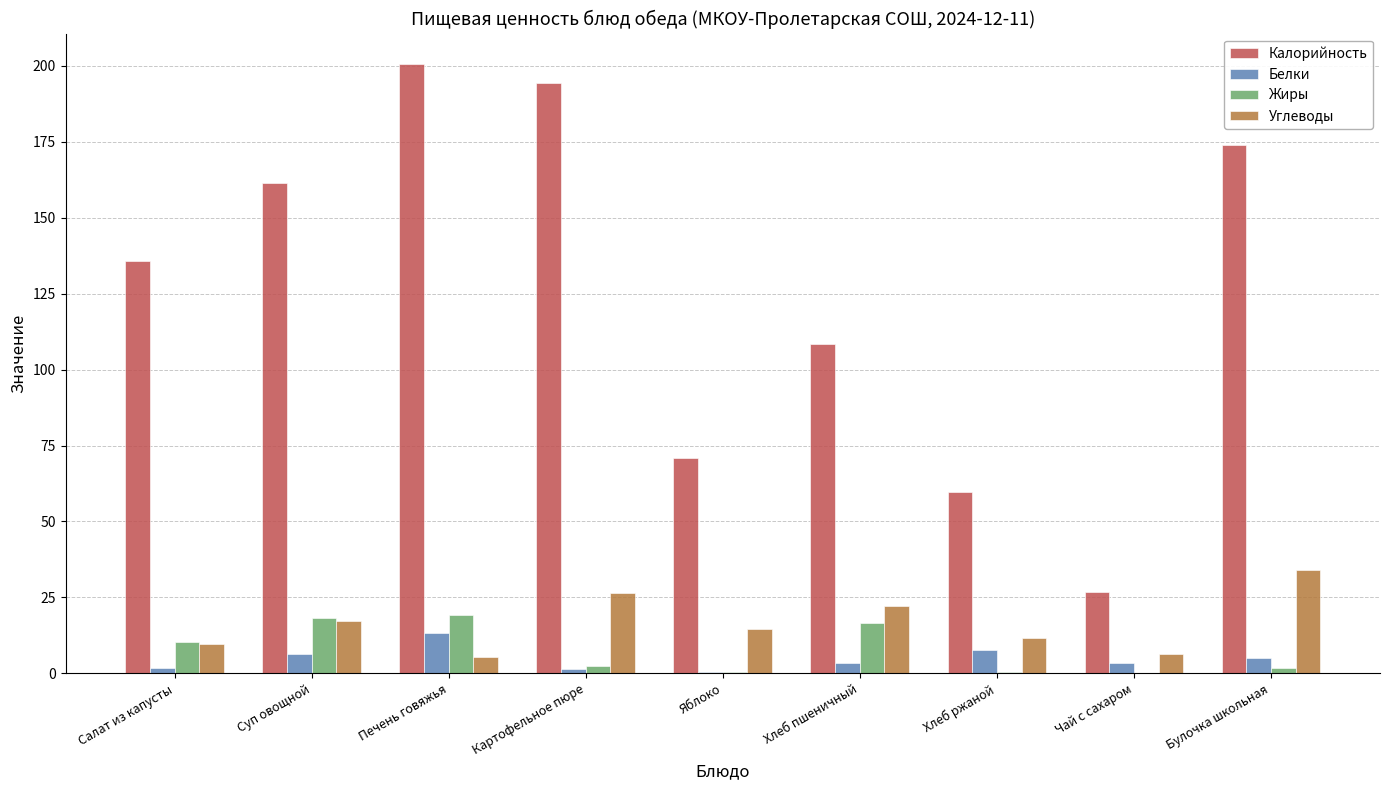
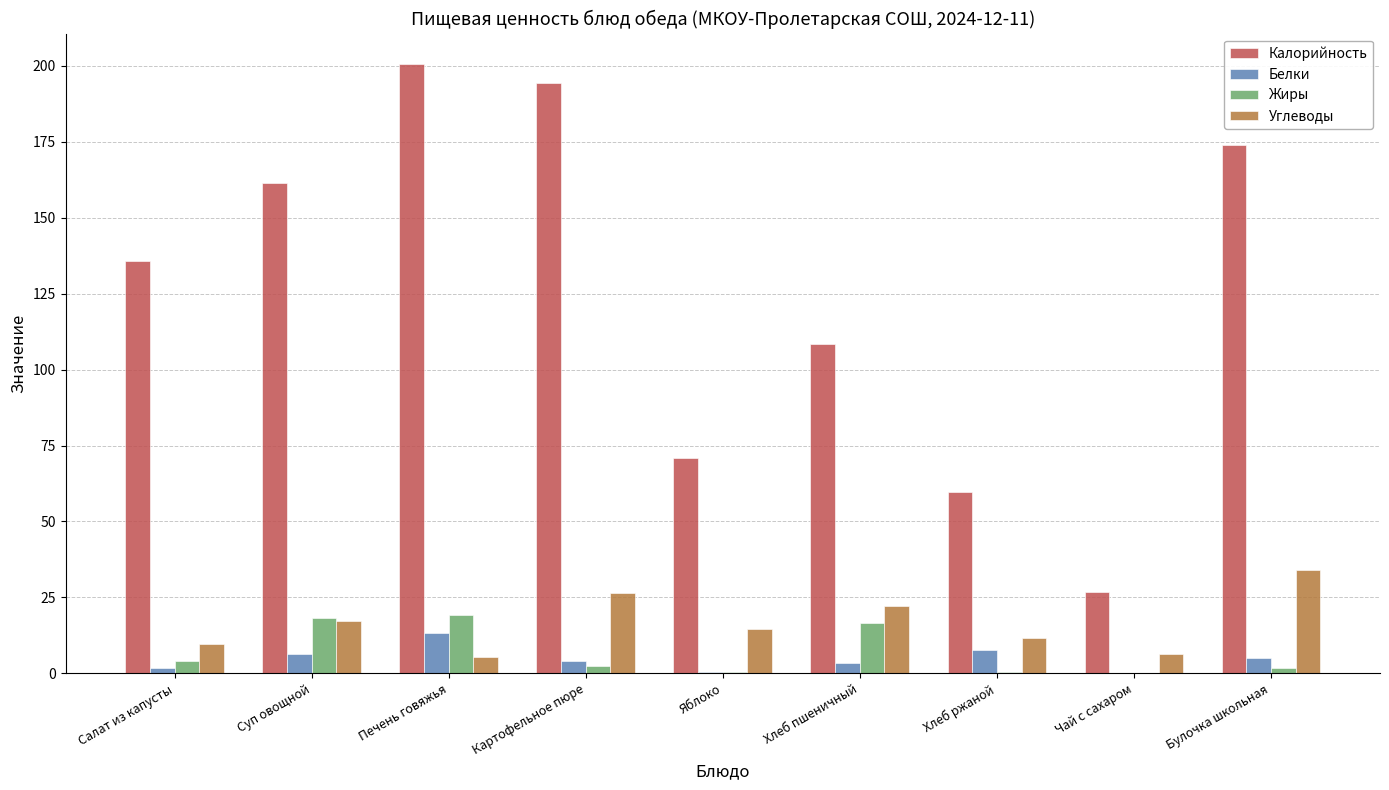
Жиры, Салат из капусты: 10 -> 4
Белки, Картофельное пюре: 1 -> 4
Белки, Чай с сахаром: 4 -> 0
